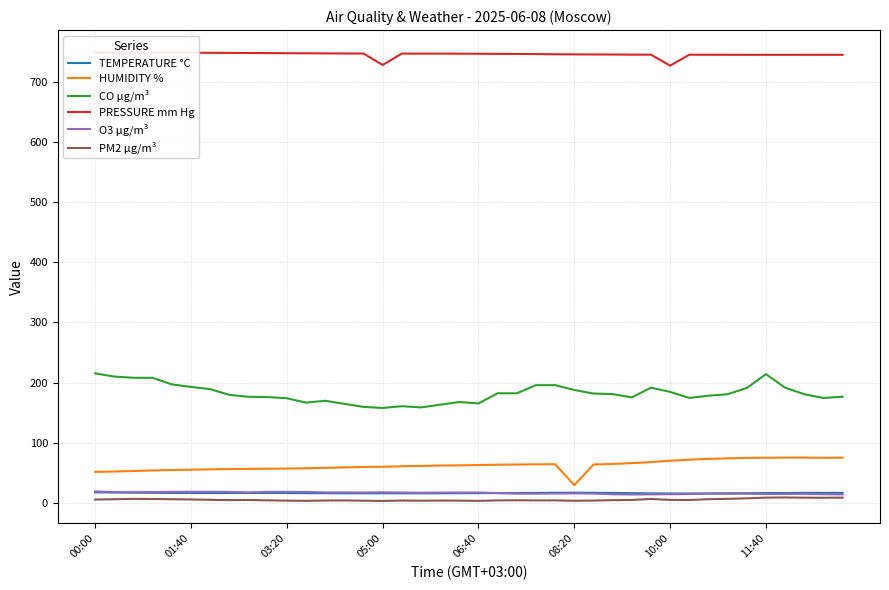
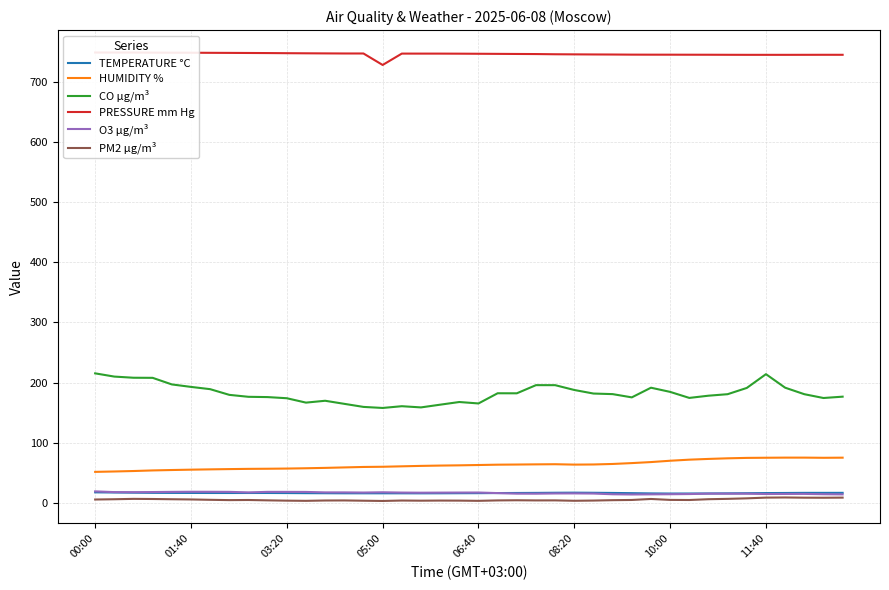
HUMIDITY %, 08:20: 30 -> 60
PRESSURE mm Hg, 10:00: 730 -> 750
